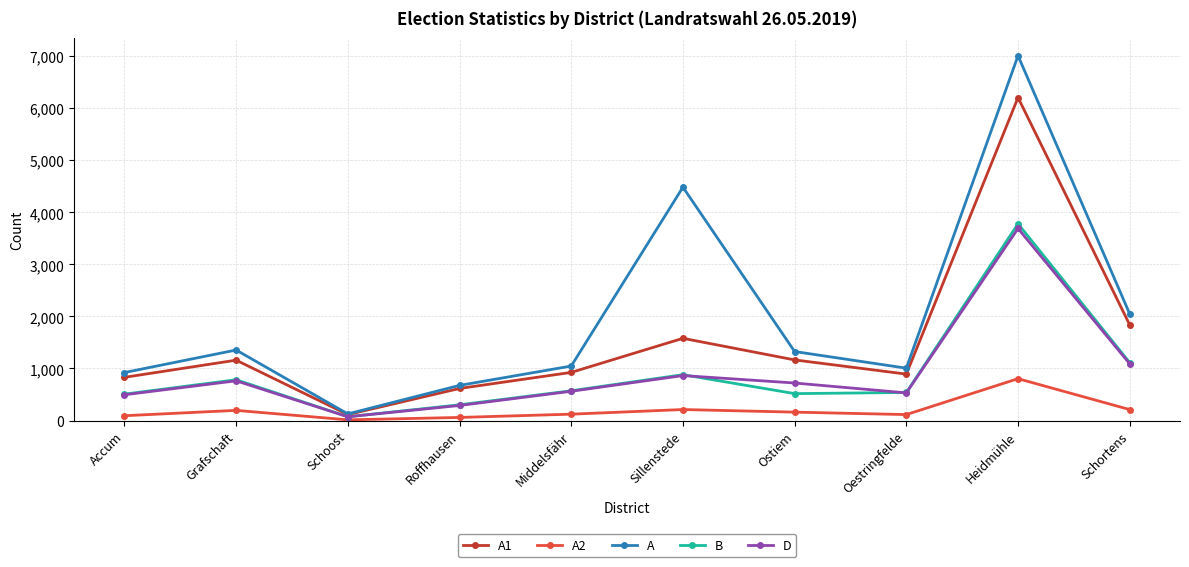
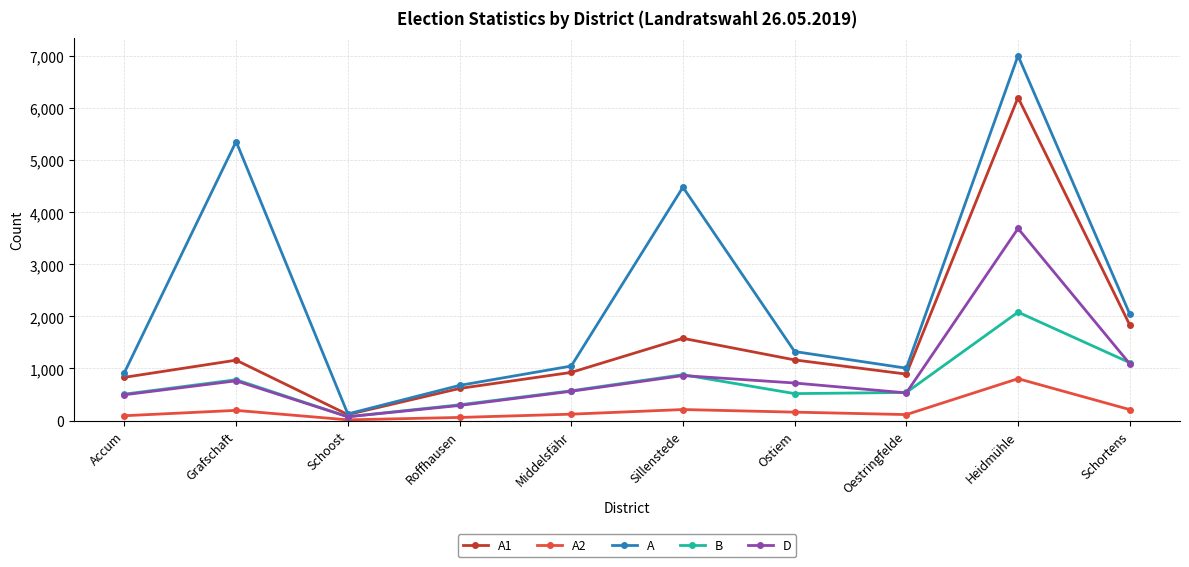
A, Grafschaft: 1,400 -> 5,400
B, Heidmühle: 3,800 -> 2,100
